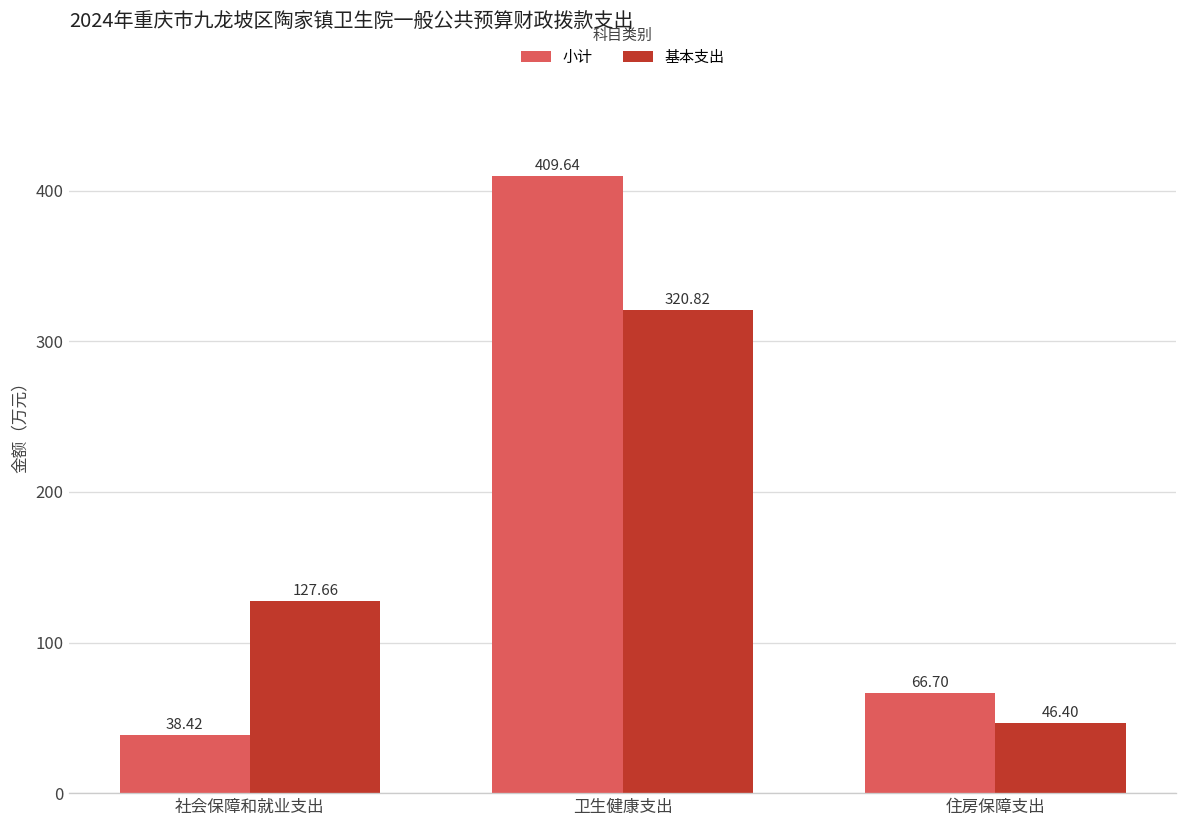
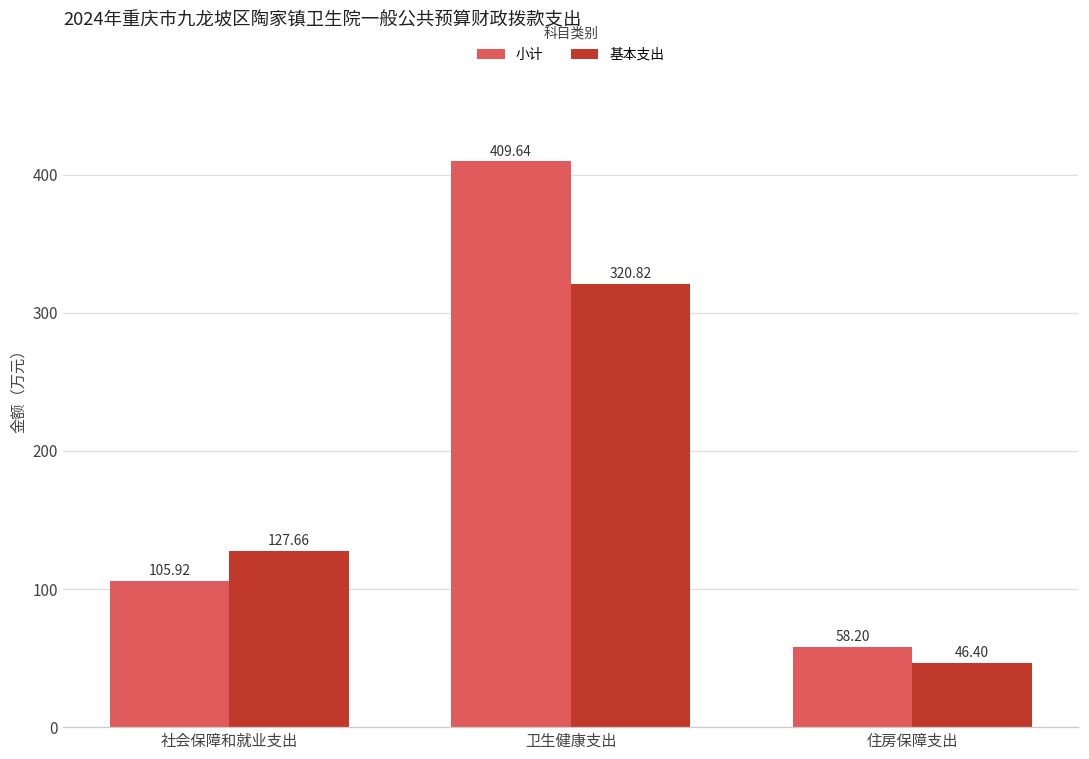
小计, 社会保障和就业支出: 38.42 -> 105.92
小计, 住房保障支出: 66.70 -> 58.20
